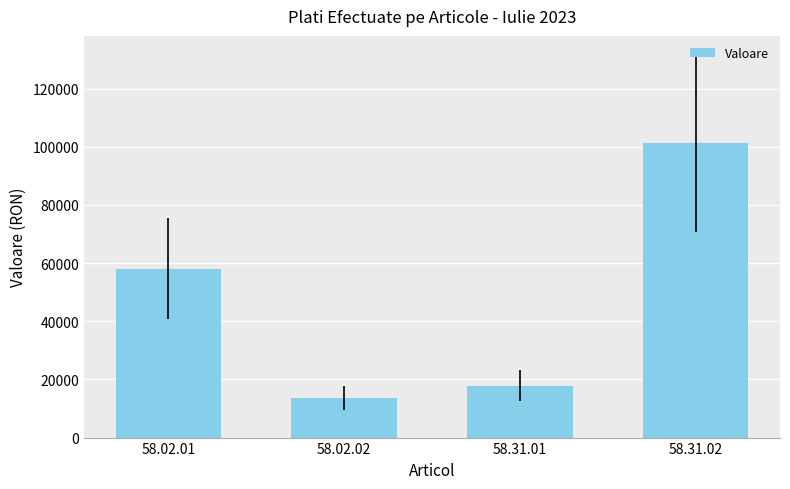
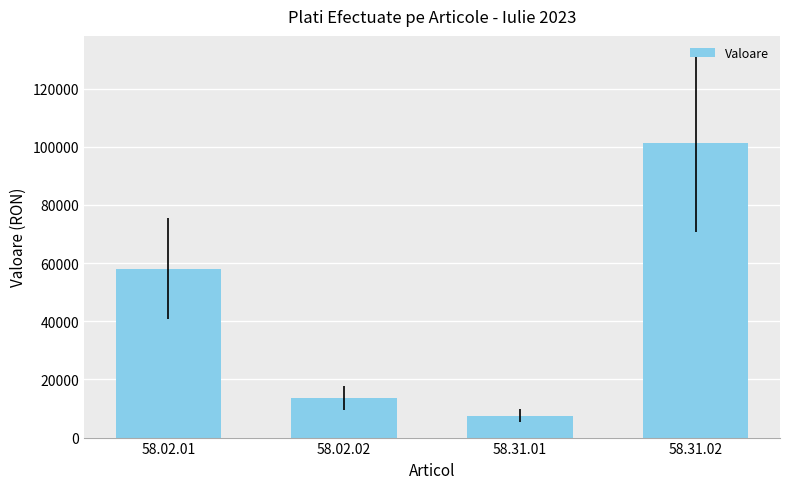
58.31.01: 18000 -> 7000
